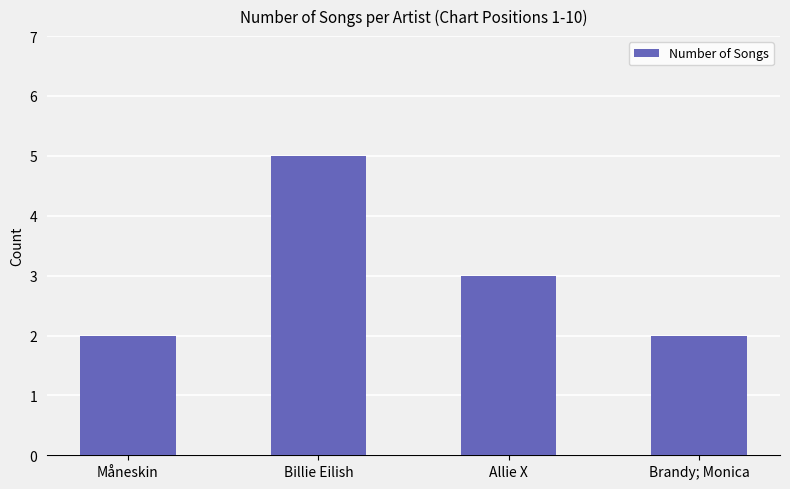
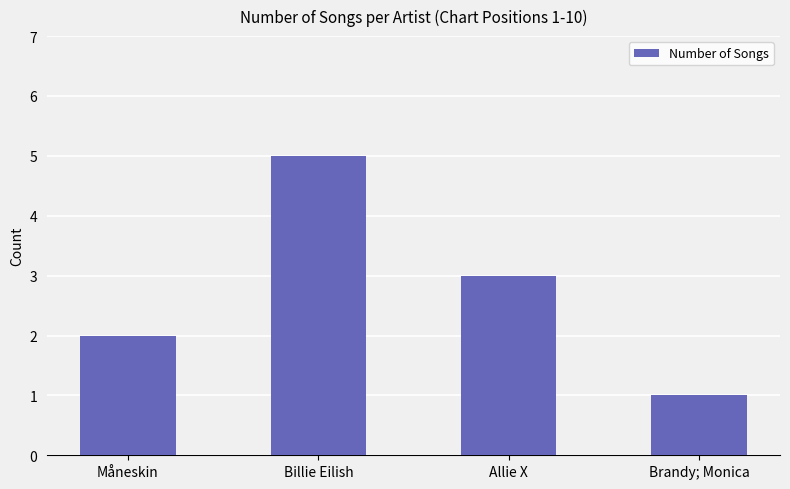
Brandy; Monica: 2 -> 1
